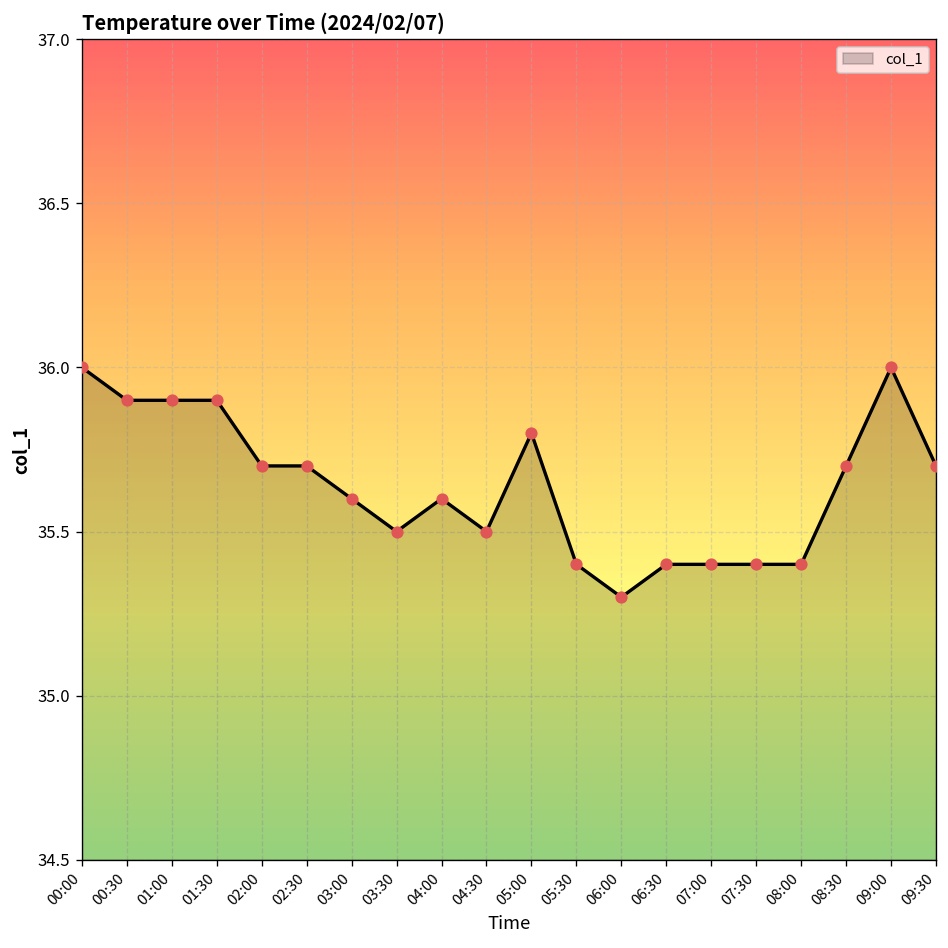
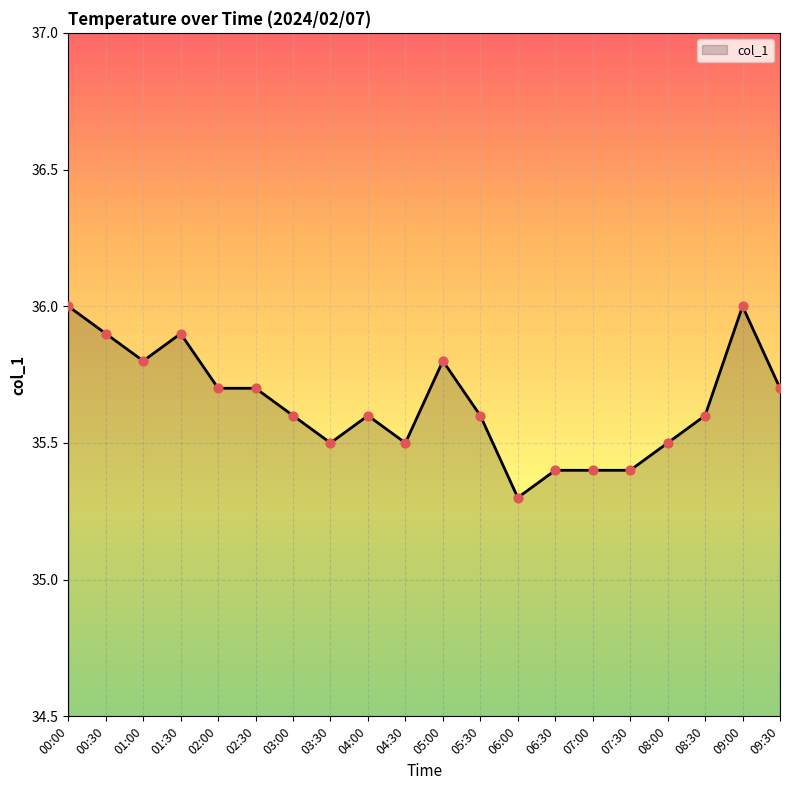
01:00: 35.9 -> 35.8
05:30: 35.4 -> 35.6
08:00: 35.4 -> 35.5
08:30: 35.7 -> 35.6
